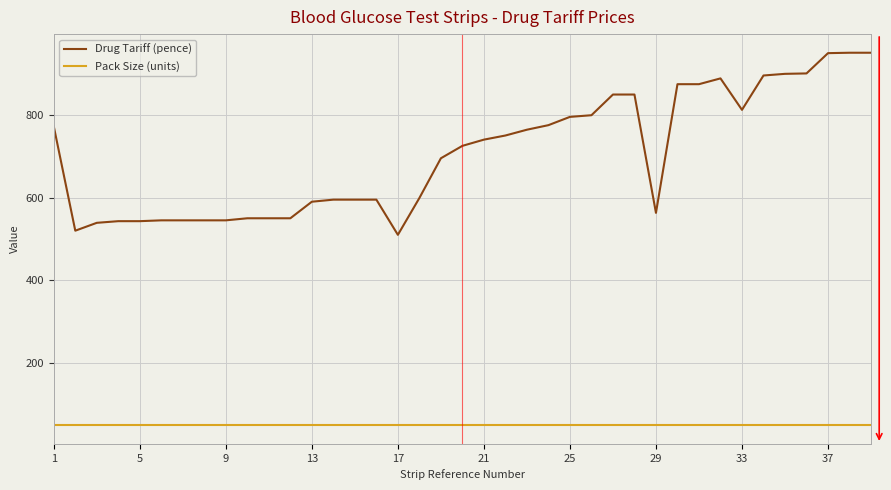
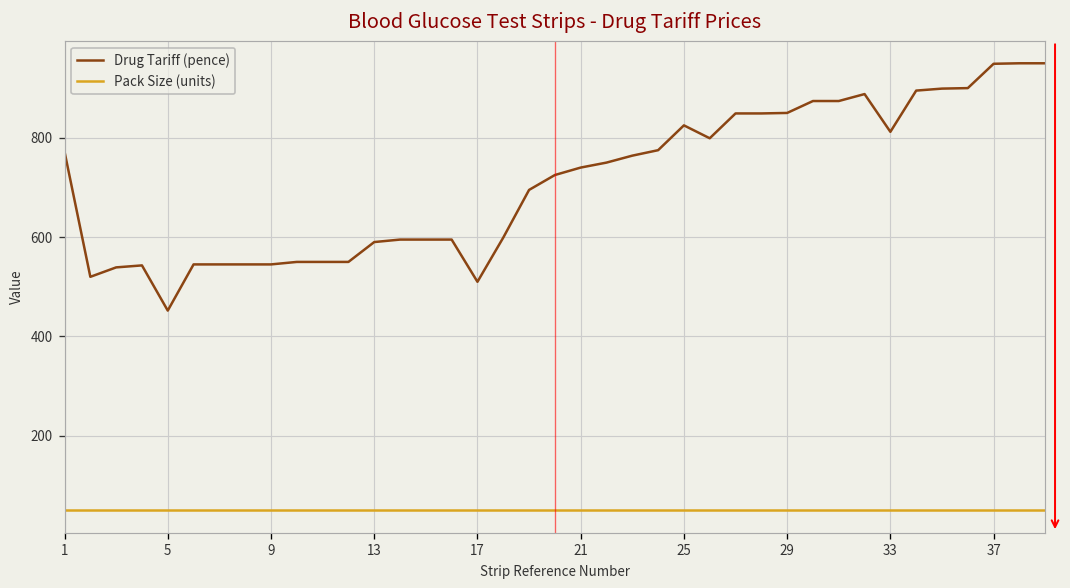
Drug Tariff (pence), 5: 540 -> 450
Drug Tariff (pence), 25: 800 -> 830
Drug Tariff (pence), 29: 560 -> 850
